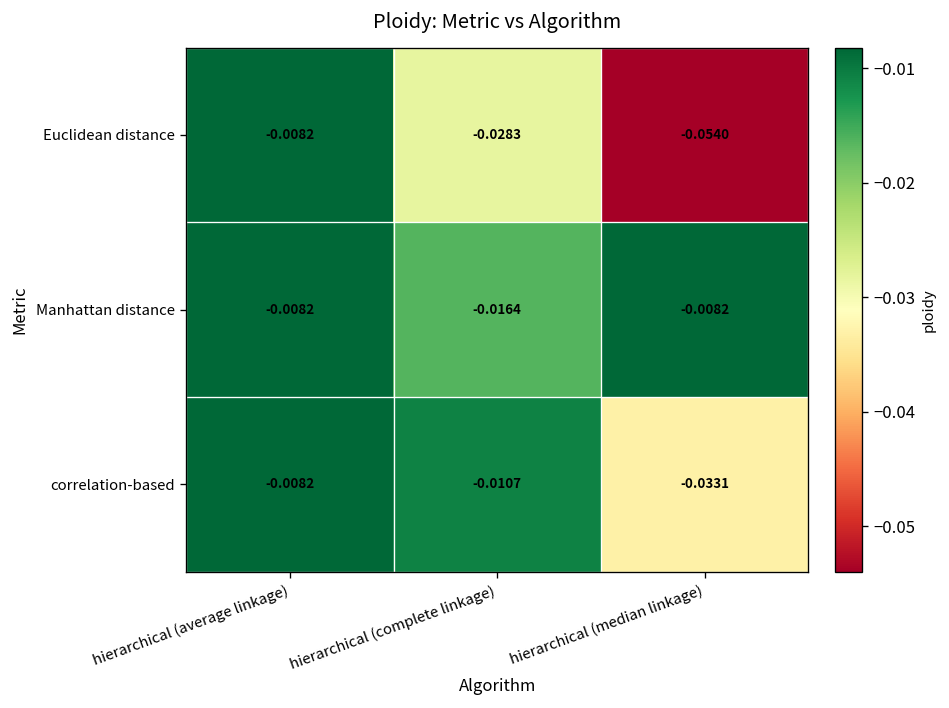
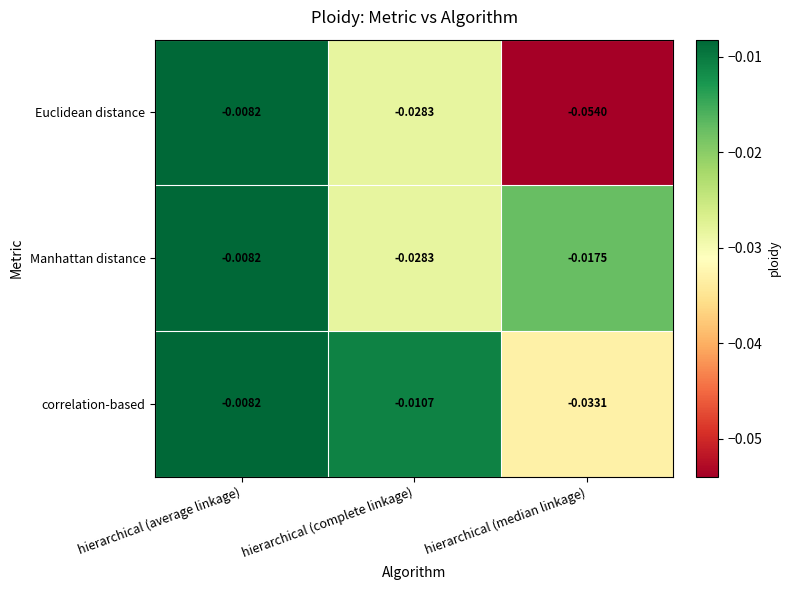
Manhattan distance, hierarchical (complete linkage): -0.0164 -> -0.0283
Manhattan distance, hierarchical (median linkage): -0.0082 -> -0.0175
